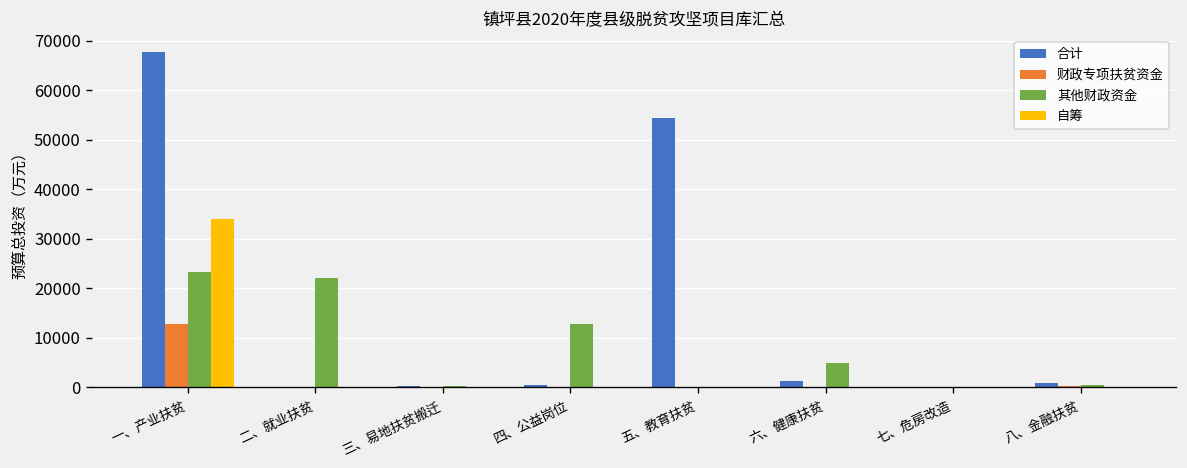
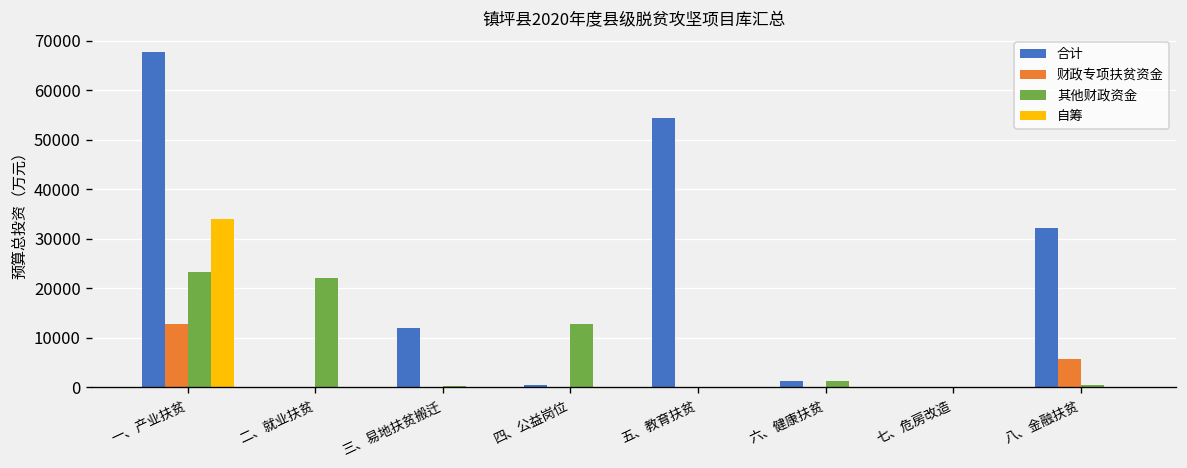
合计, 三、易地扶贫搬迁: 0 -> 12000
其他财政资金, 六、健康扶贫: 5000 -> 1000
合计, 八、金融扶贫: 1000 -> 32000
财政专项扶贫资金, 八、金融扶贫: 0 -> 6000
